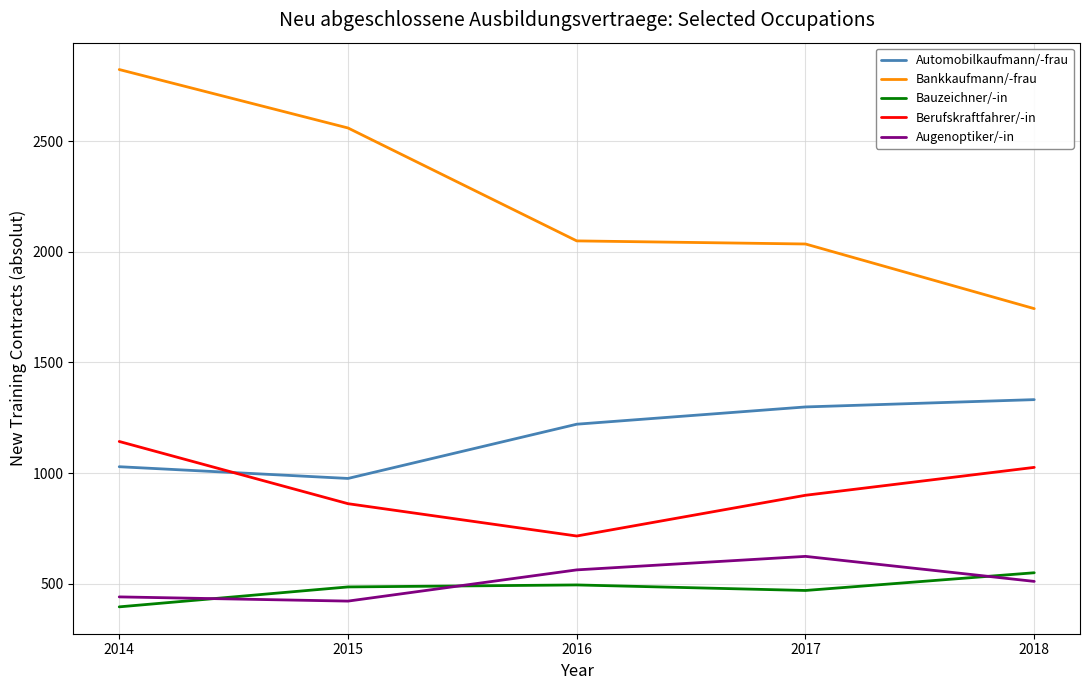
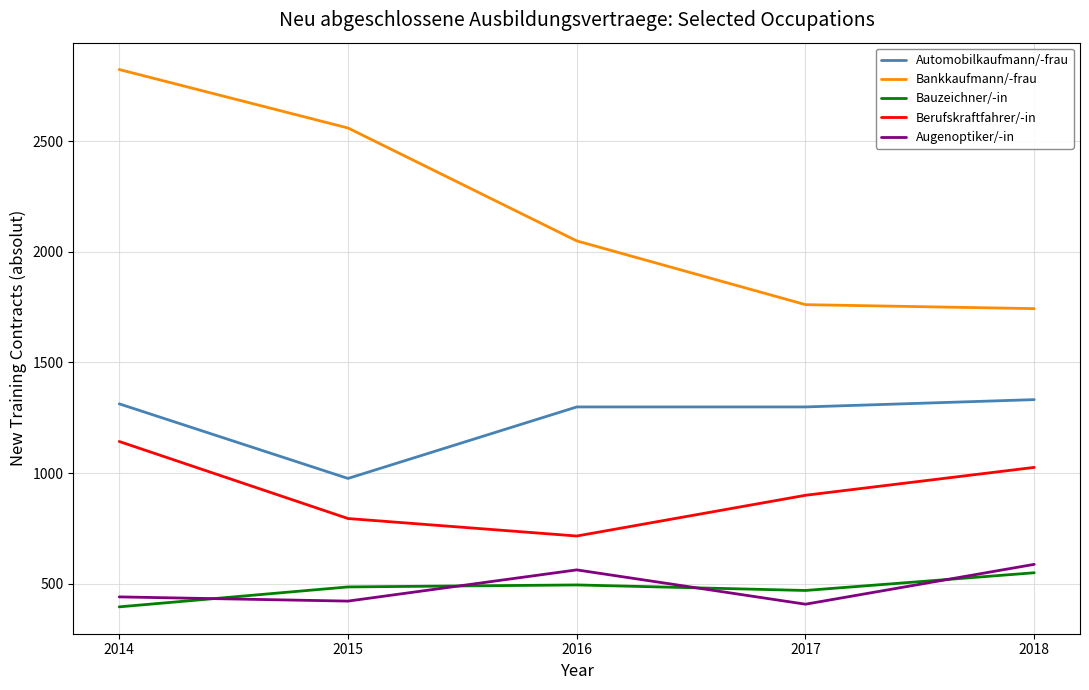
Automobilkaufmann/-frau, 2014: 1030 -> 1310
Berufskraftfahrer/-in, 2015: 860 -> 800
Automobilkaufmann/-frau, 2016: 1220 -> 1300
Bankkaufmann/-frau, 2017: 2040 -> 1760
Augenoptiker/-in, 2017: 620 -> 410
Augenoptiker/-in, 2018: 510 -> 590
